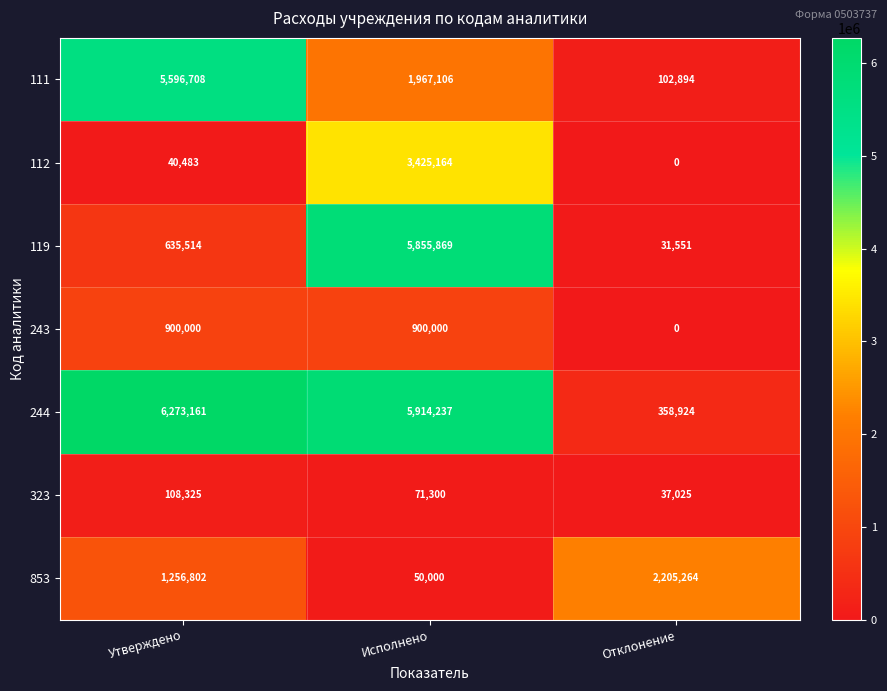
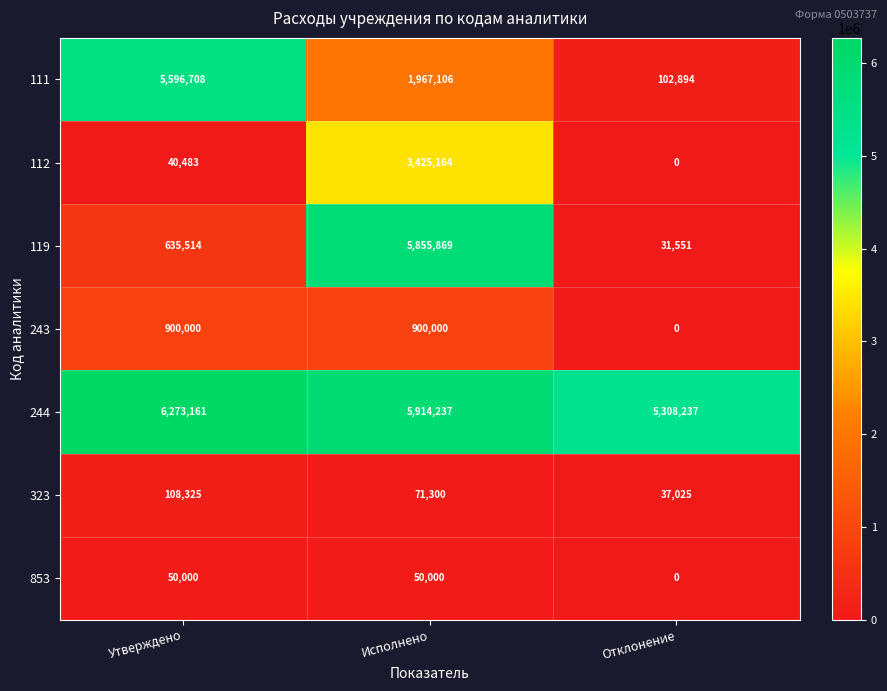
244, Отклонение: 358,924 -> 5,308,237
853, Утверждено: 1,256,802 -> 50,000
853, Отклонение: 2,205,264 -> 0
